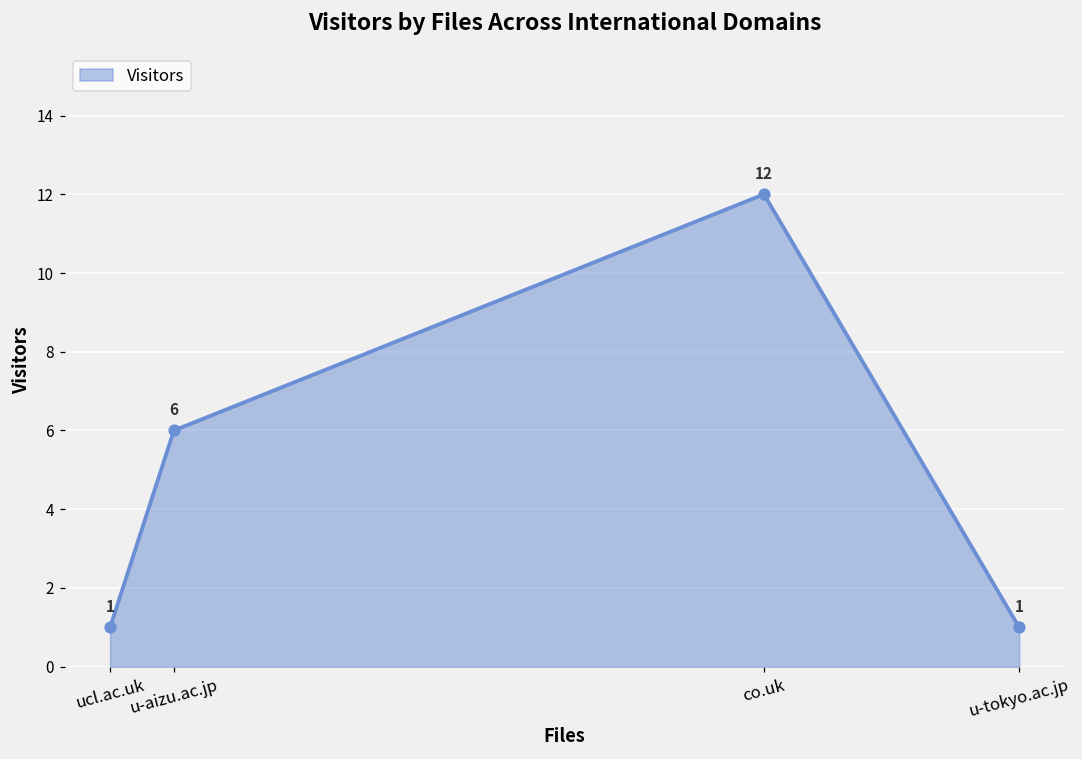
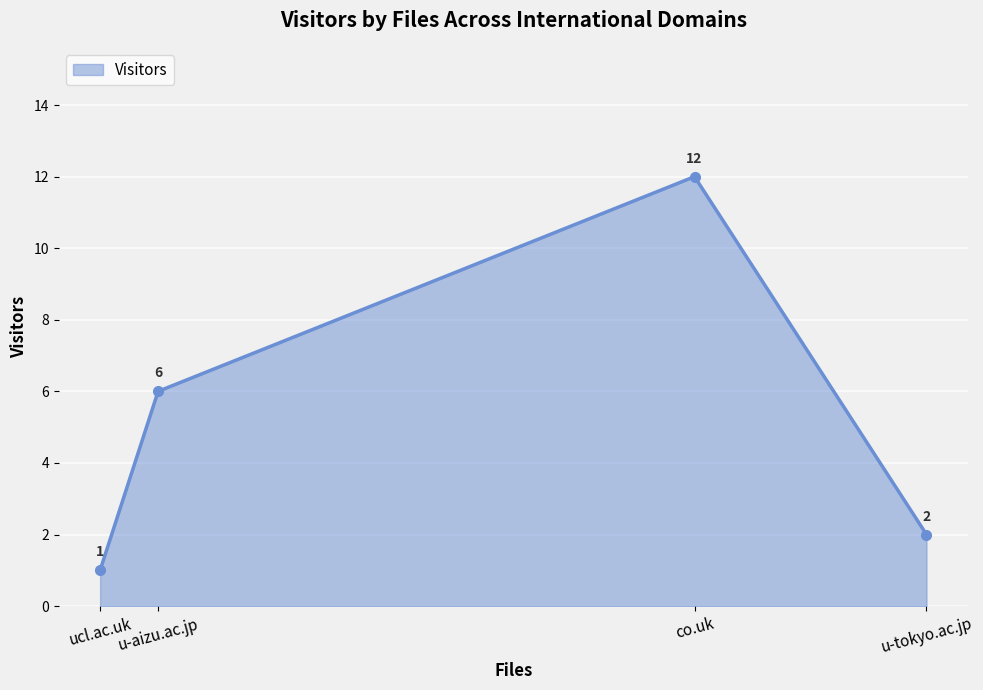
u-tokyo.ac.jp: 1 -> 2
